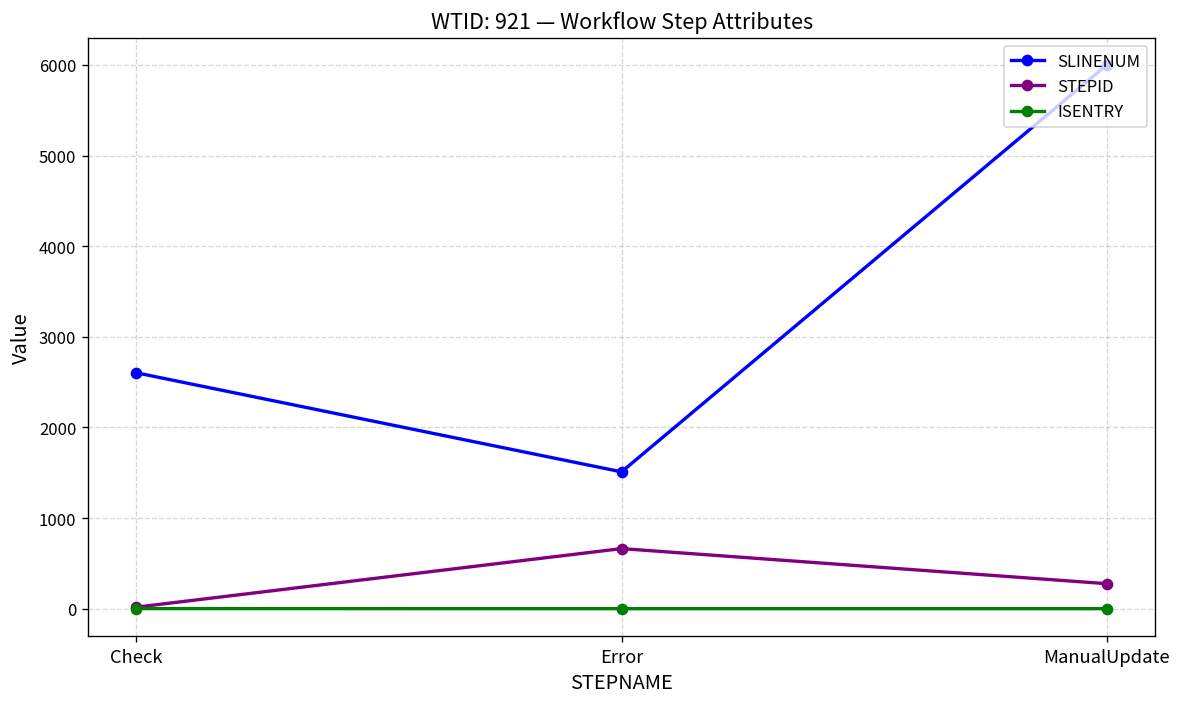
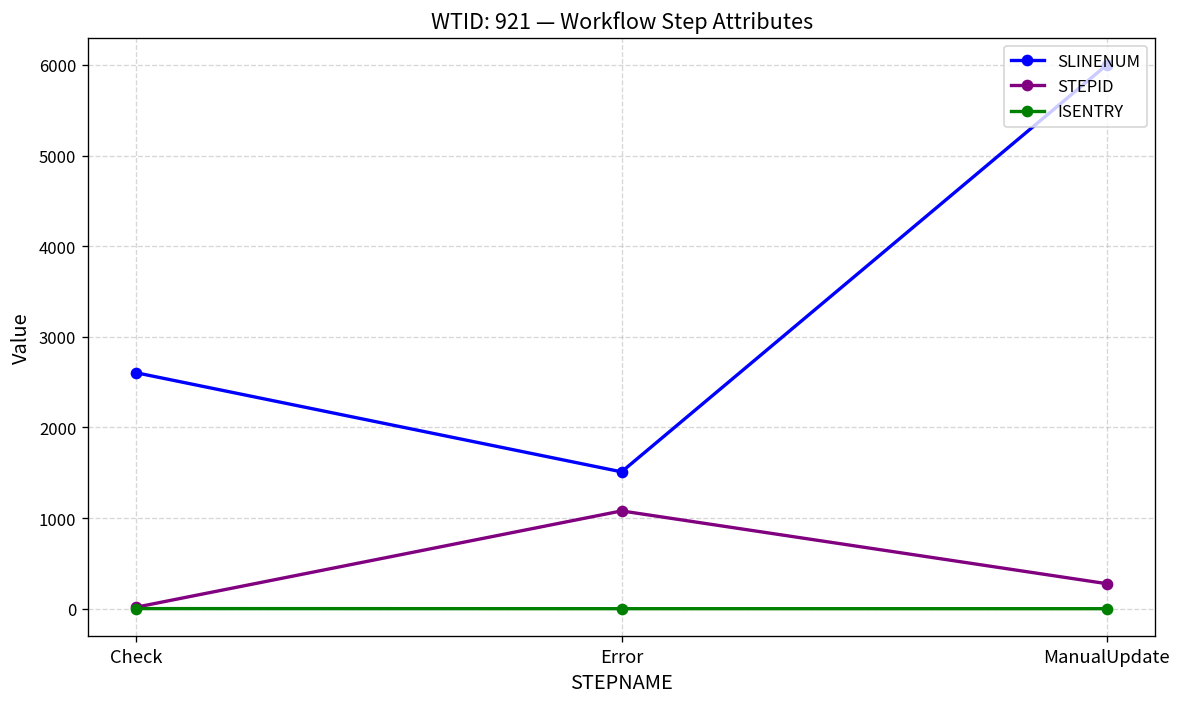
STEPID, Error: 700 -> 1100
